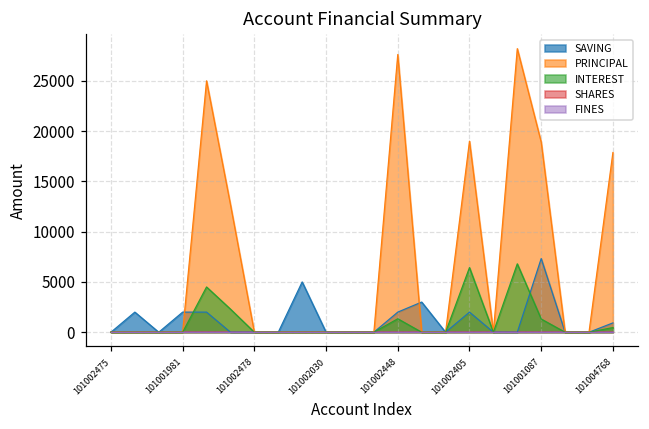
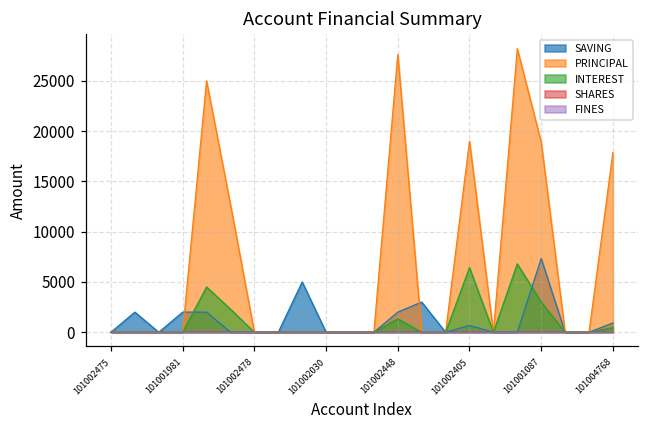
SAVING, 101002405: 2000 -> 1000
INTEREST, 101001087: 1000 -> 3000
